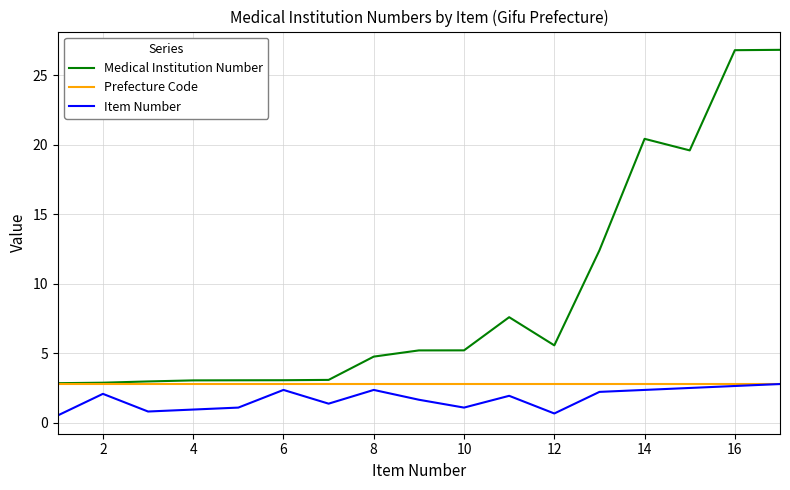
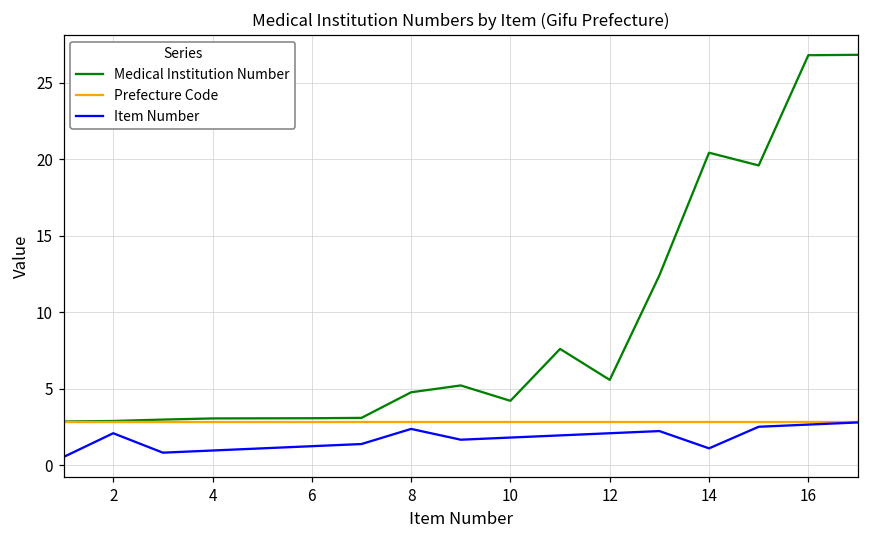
Item Number, 6: 2.4 -> 1.2
Medical Institution Number, 10: 5.2 -> 4.2
Item Number, 10: 1.1 -> 1.8
Item Number, 12: 0.7 -> 2.1
Item Number, 14: 2.4 -> 1.1
